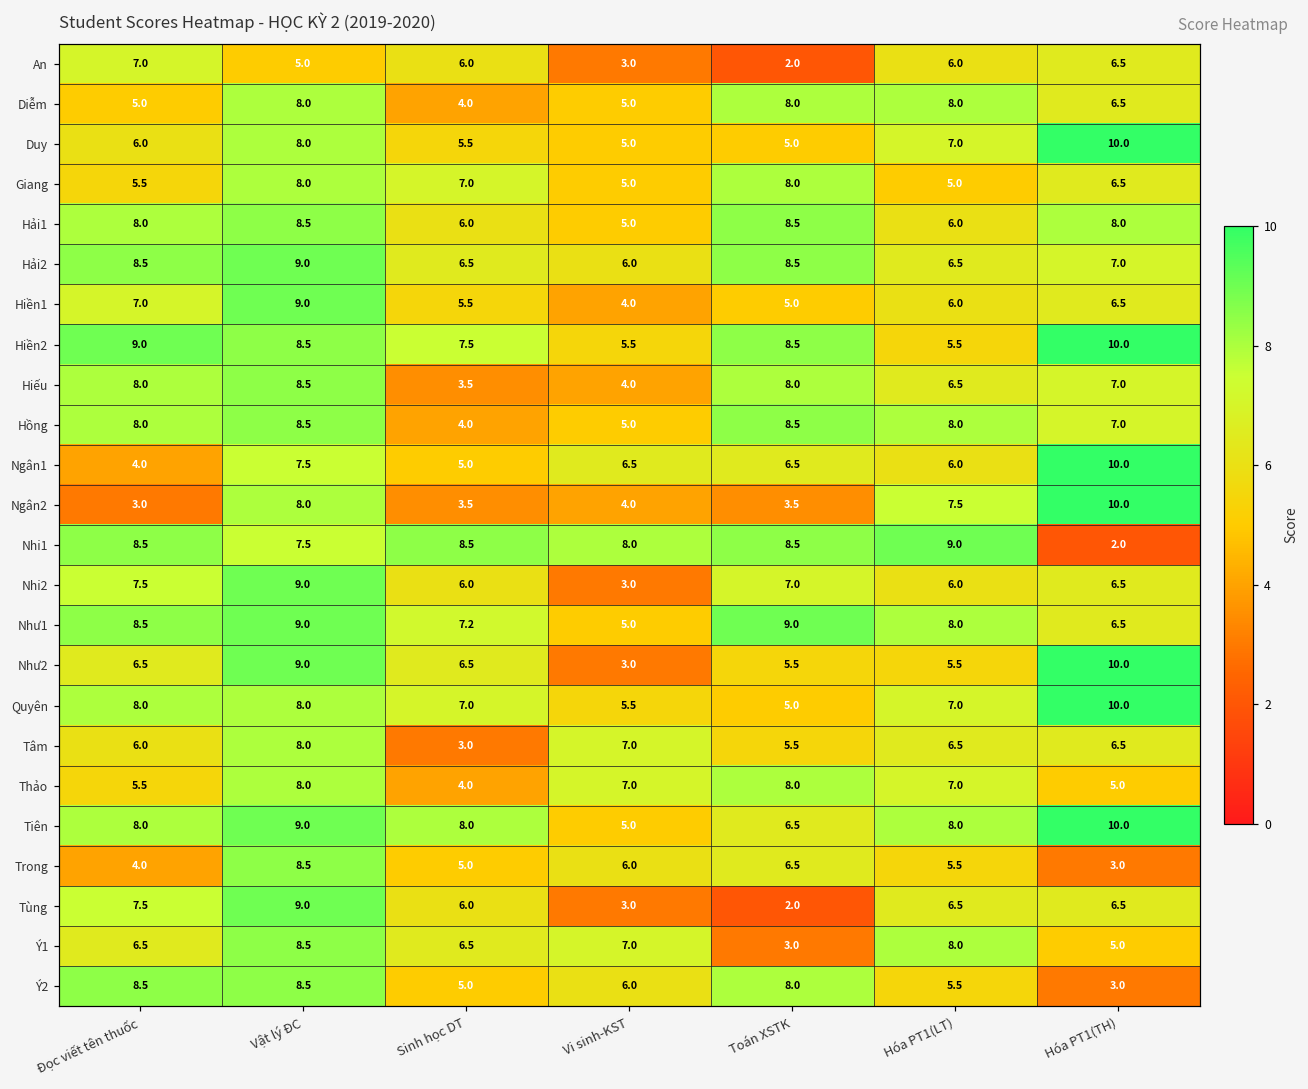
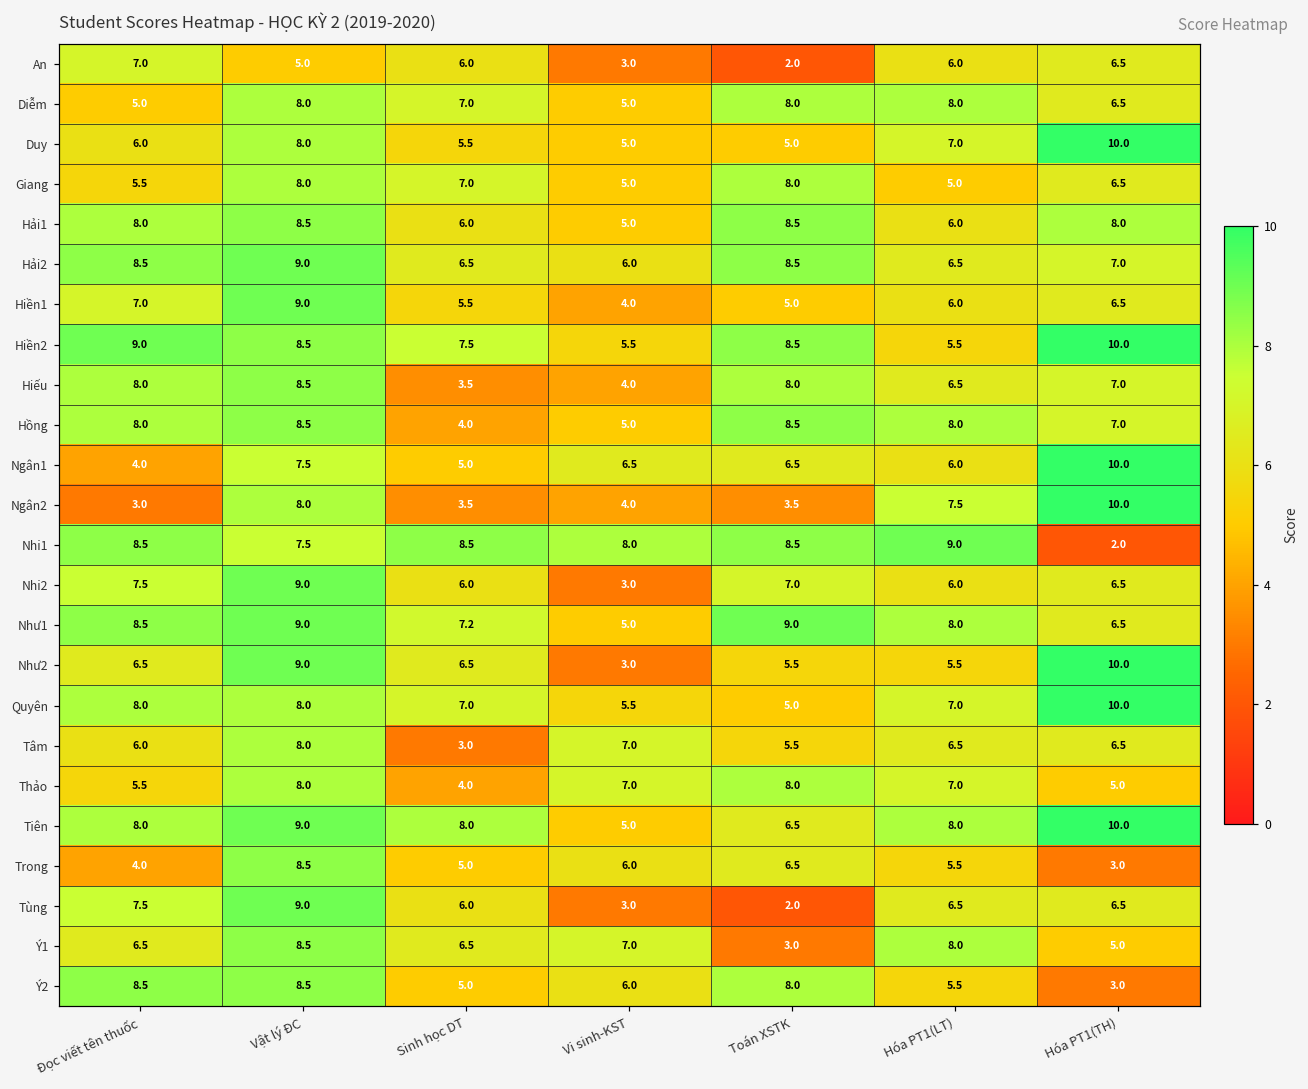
Diễm, Sinh học DT: 4.0 -> 7.0
